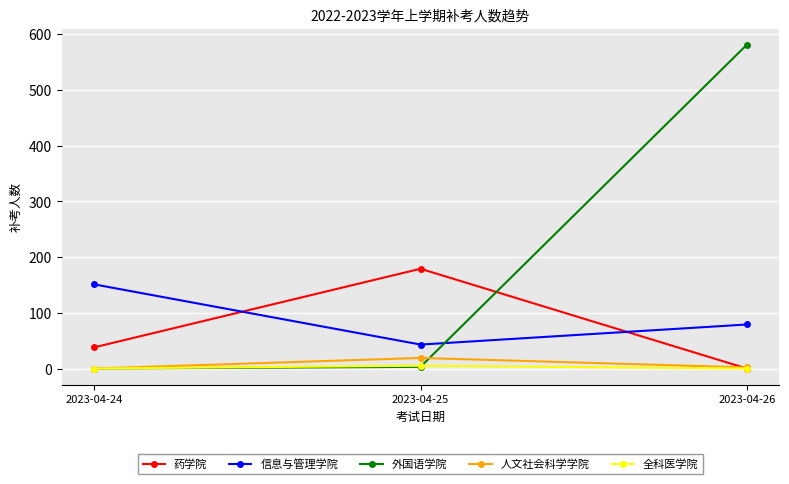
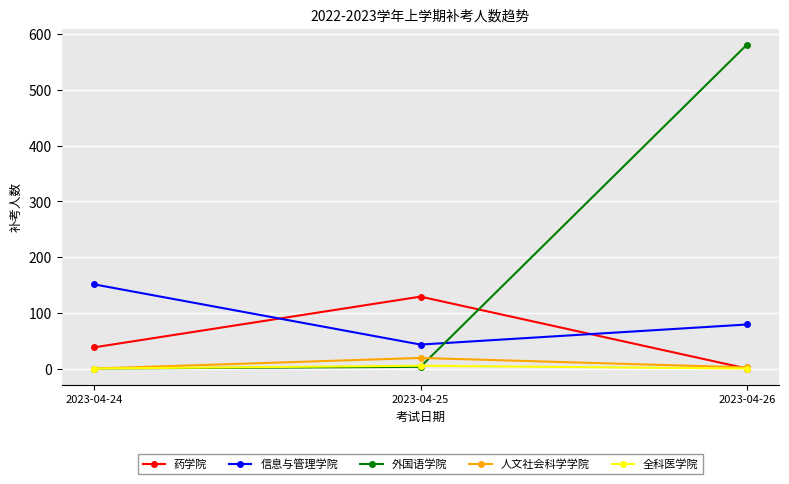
药学院, 2023-04-25: 180 -> 130
